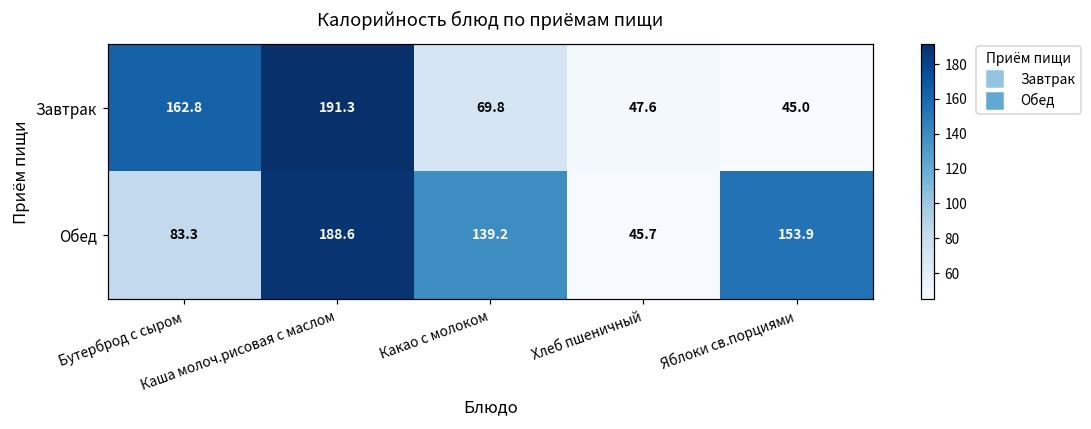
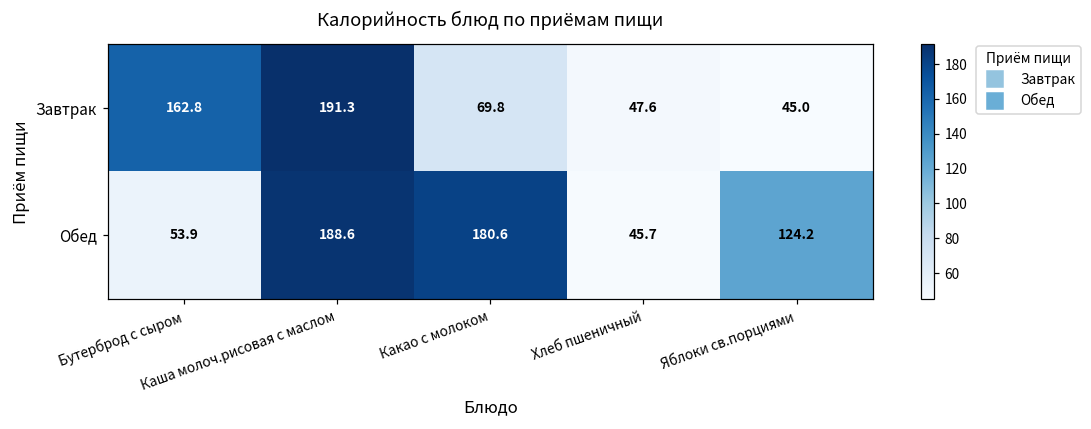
Обед, Бутерброд с сыром: 83.3 -> 53.9
Обед, Какао с молоком: 139.2 -> 180.6
Обед, Яблоки св.порциями: 153.9 -> 124.2
